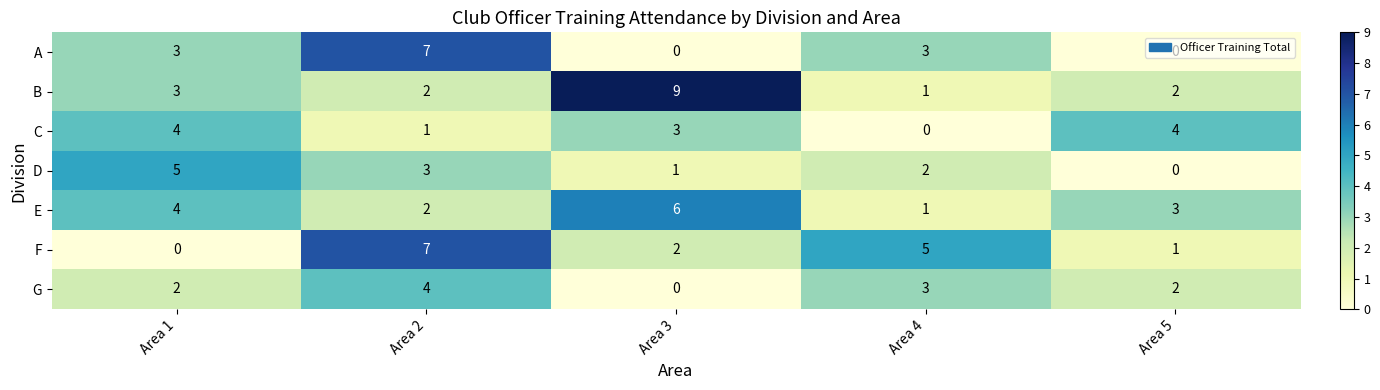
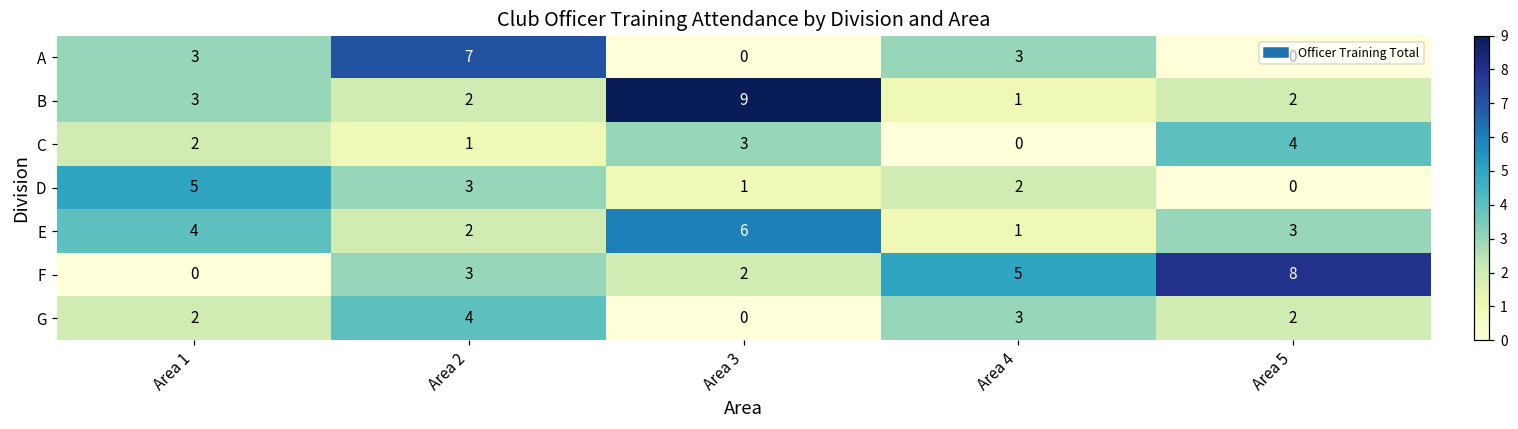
C, Area 1: 4 -> 2
F, Area 2: 7 -> 3
F, Area 5: 1 -> 8
